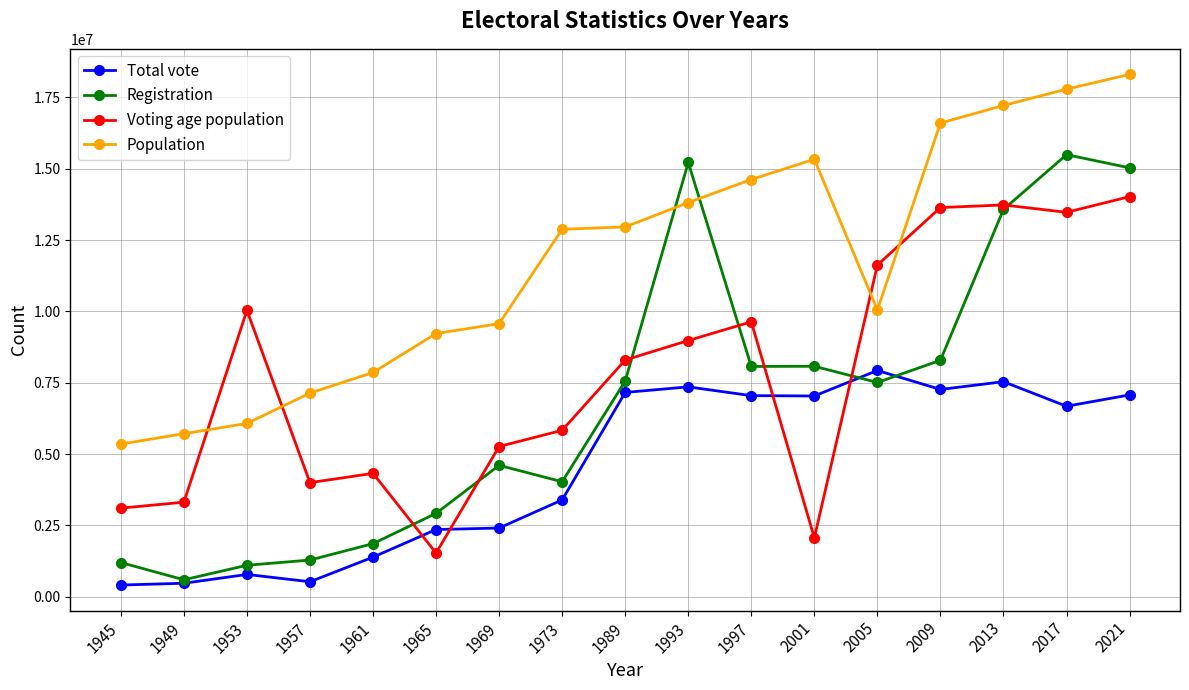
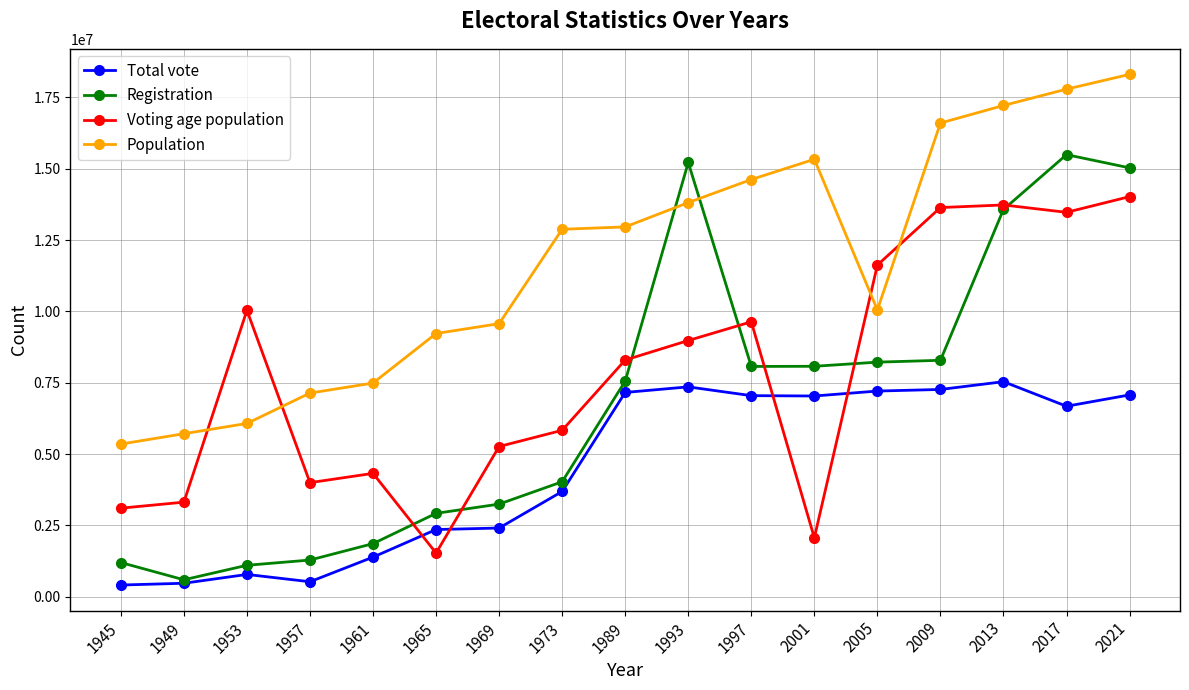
Population, 1961: 7900000 -> 7500000
Registration, 1969: 4600000 -> 3200000
Total vote, 1973: 3400000 -> 3700000
Total vote, 2005: 7900000 -> 7200000
Registration, 2005: 7500000 -> 8200000
